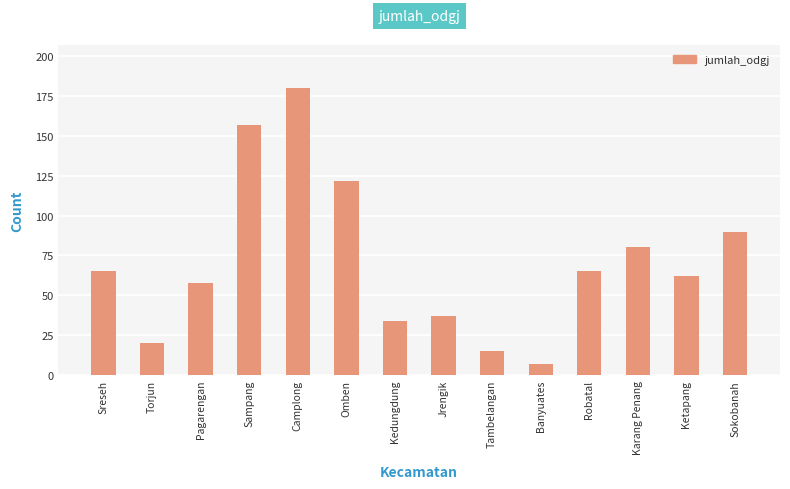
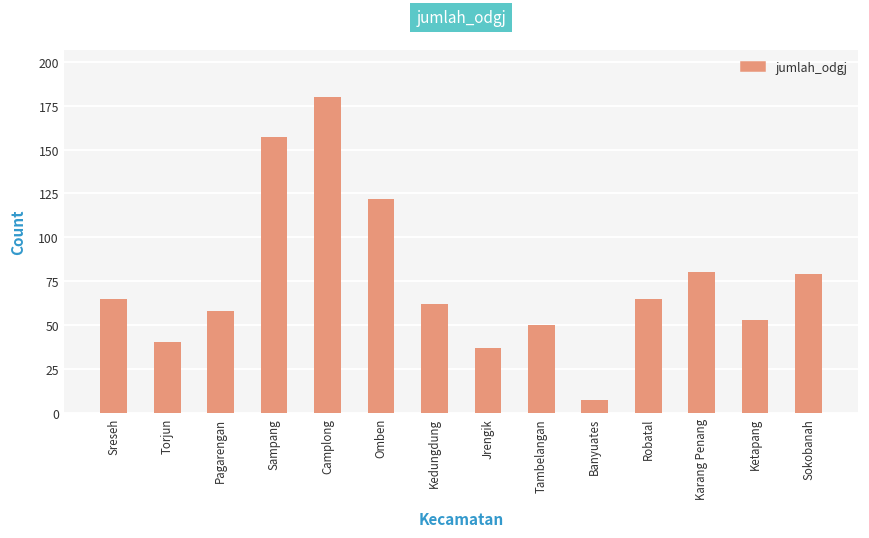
Torjun: 20 -> 40
Kedungdung: 34 -> 62
Tambelangan: 15 -> 50
Ketapang: 62 -> 53
Sokobanah: 90 -> 79
